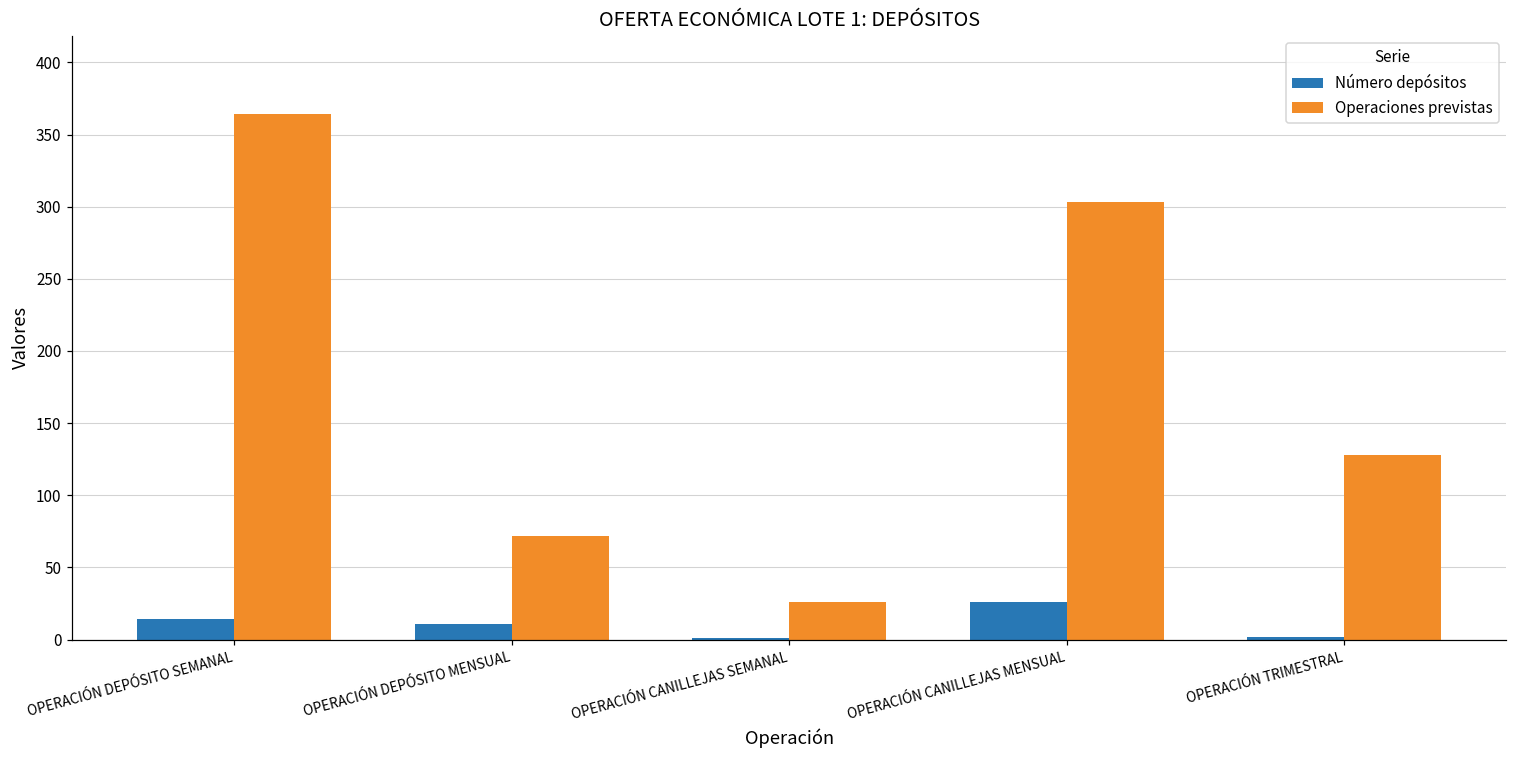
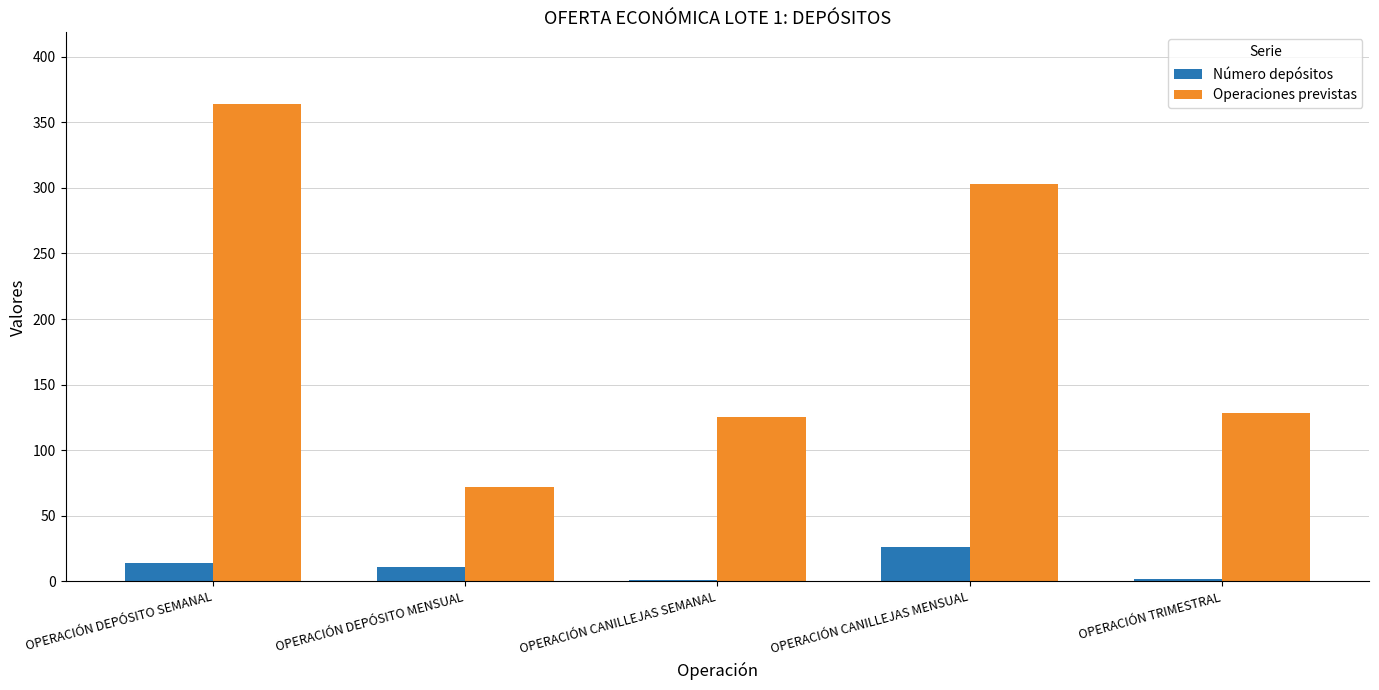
Operaciones previstas, OPERACIÓN CANILLEJAS SEMANAL: 26 -> 125
